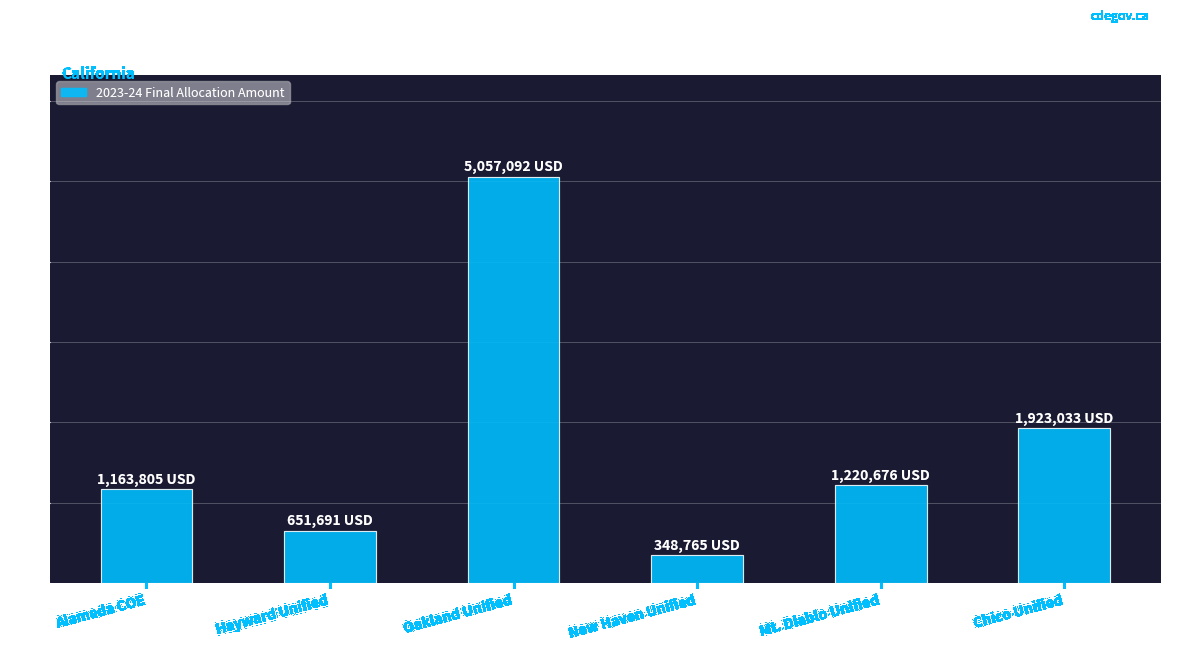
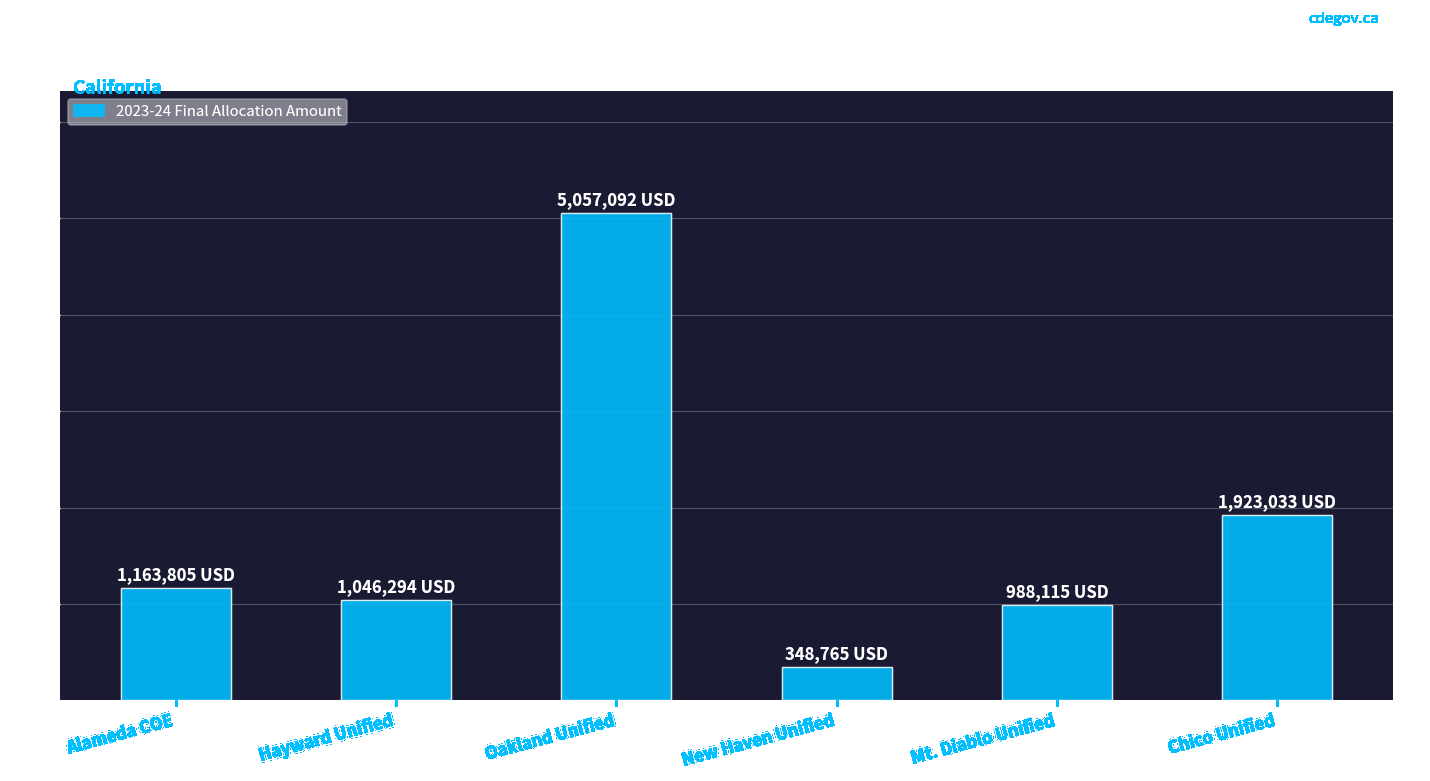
Hayward Unified: 651,691 -> 1,046,294
Mt. Diablo Unified: 1,220,676 -> 988,115
